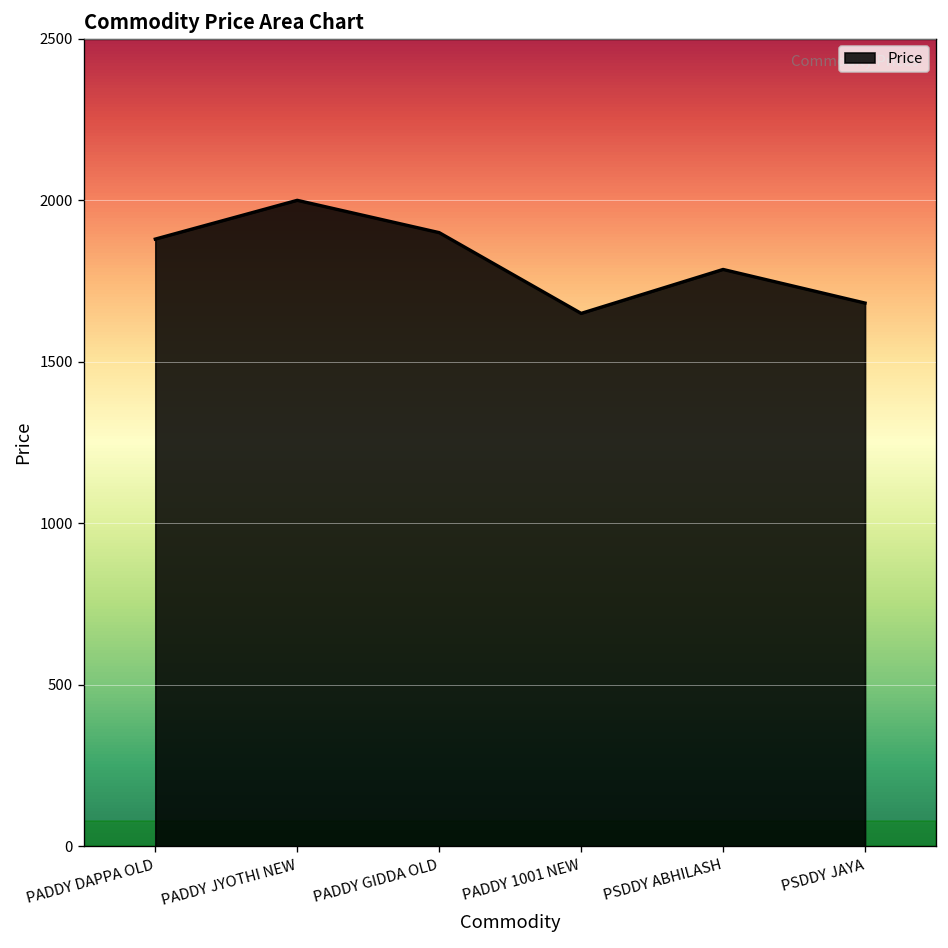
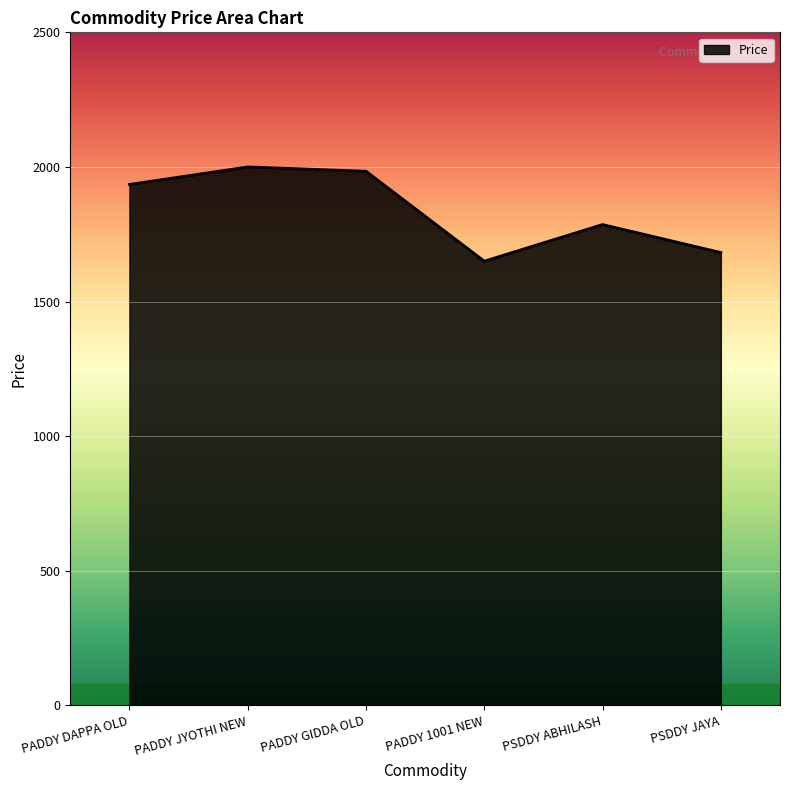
PADDY DAPPA OLD: 1880 -> 1940
PADDY GIDDA OLD: 1900 -> 1980
